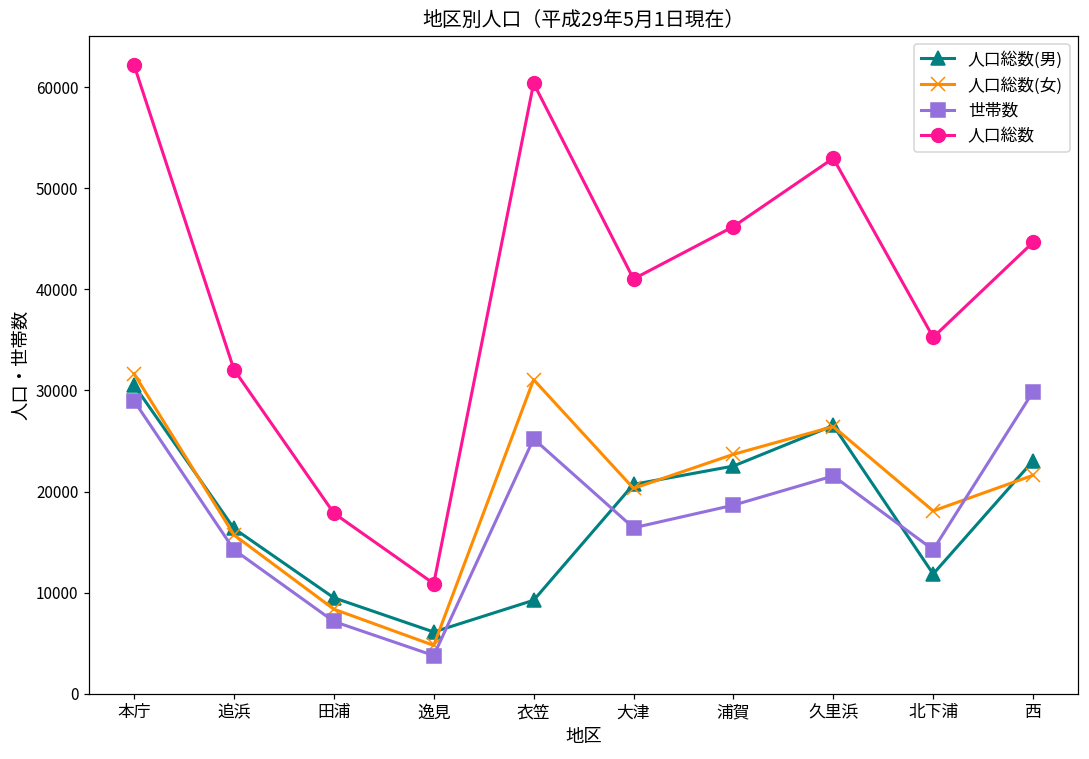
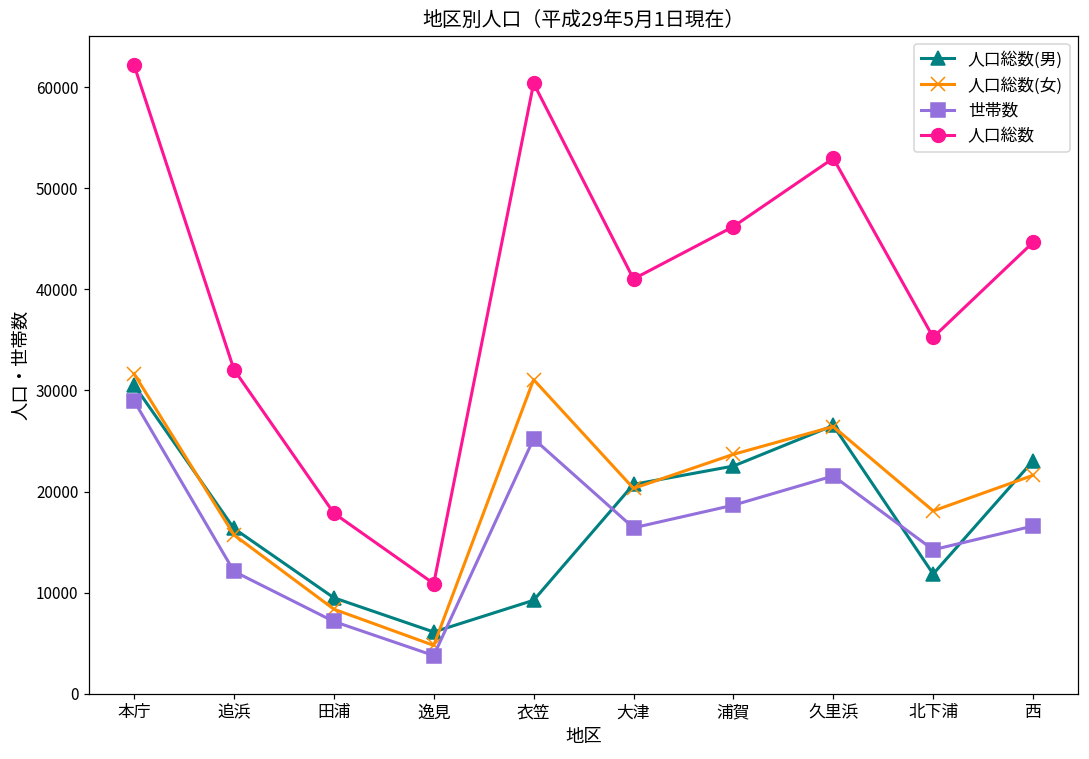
世帯数, 追浜: 14000 -> 12000
世帯数, 西: 30000 -> 17000
